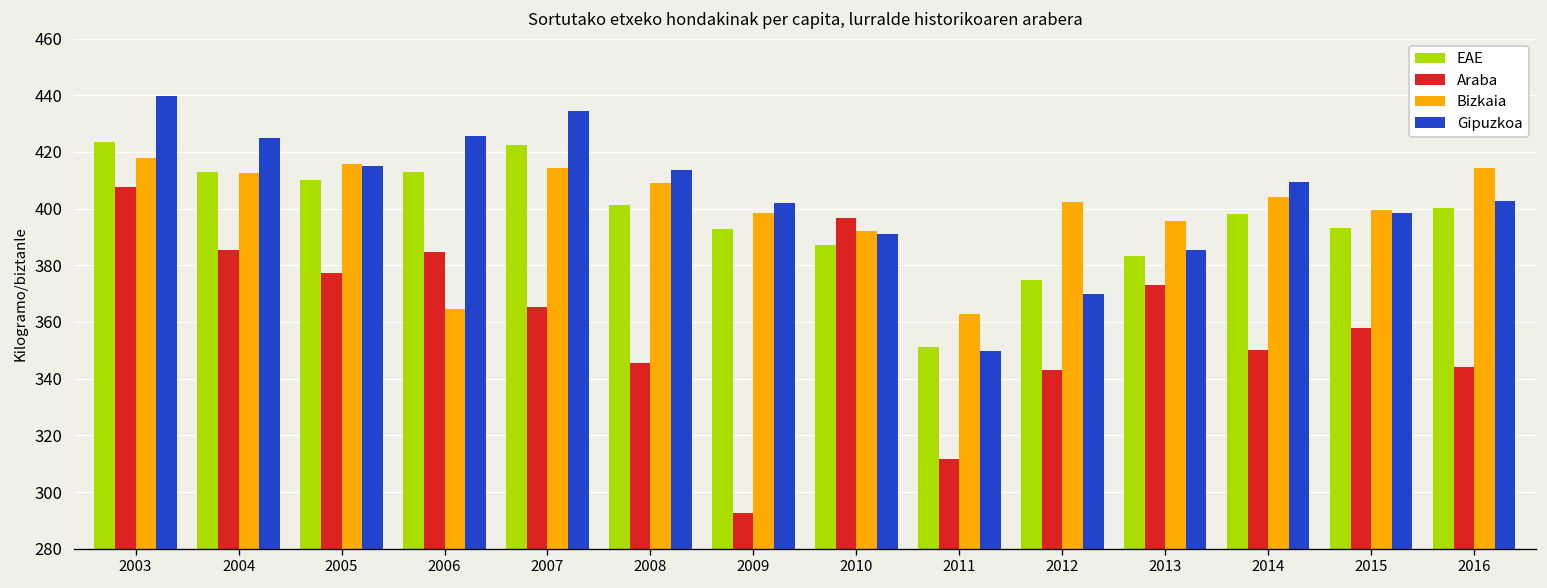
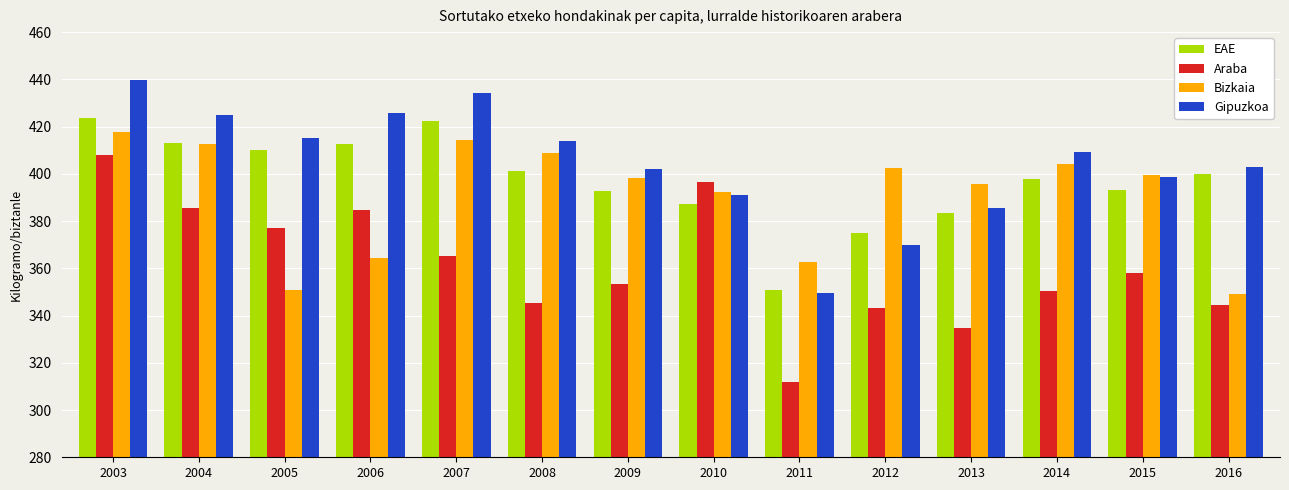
Bizkaia, 2005: 416 -> 351
Araba, 2009: 292 -> 353
Araba, 2013: 373 -> 335
Bizkaia, 2016: 414 -> 349
